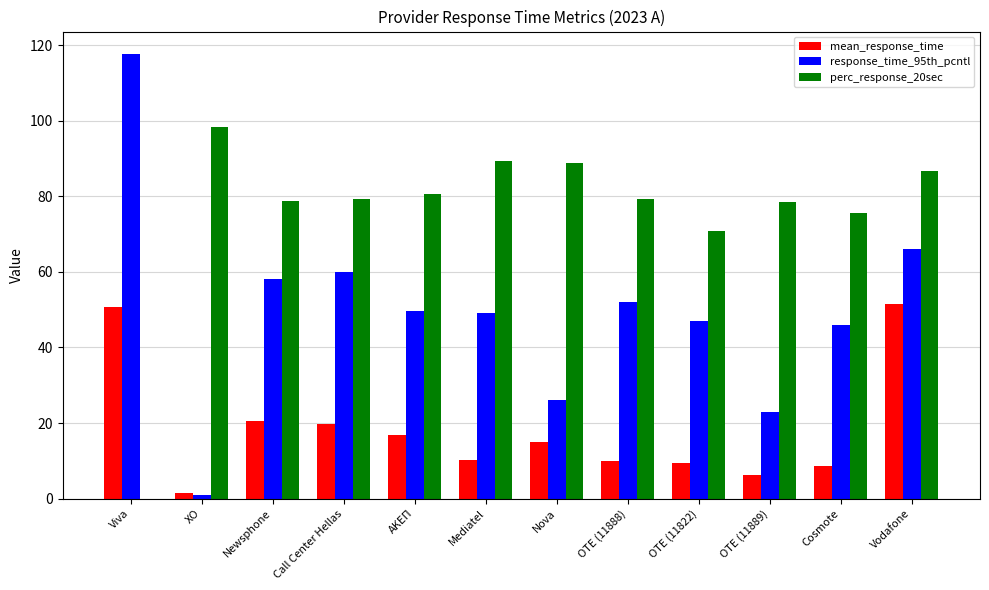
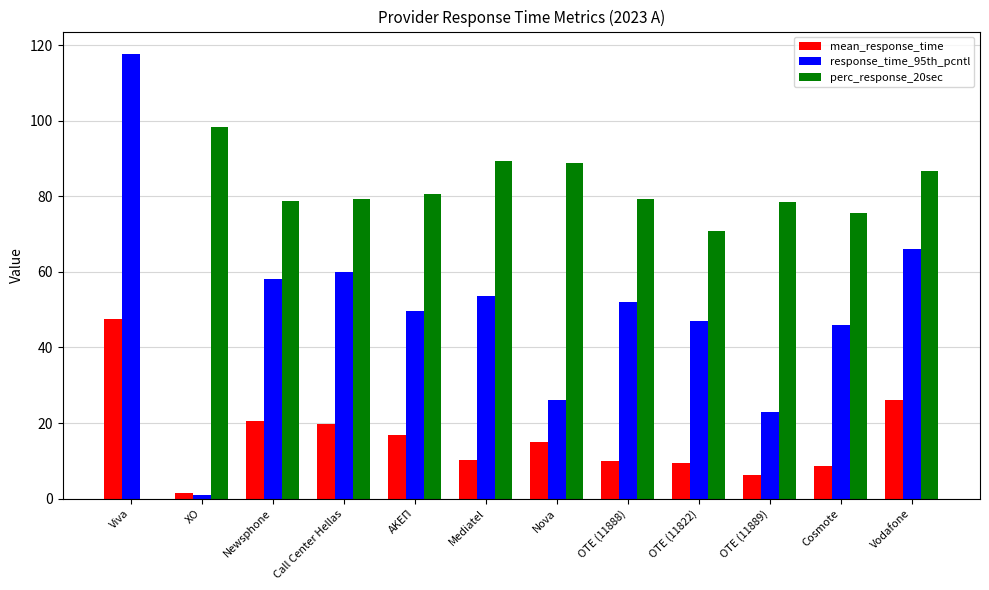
mean_response_time, Viva: 51 -> 47
response_time_95th_pcntl, Mediatel: 49 -> 54
mean_response_time, Vodafone: 51 -> 26
